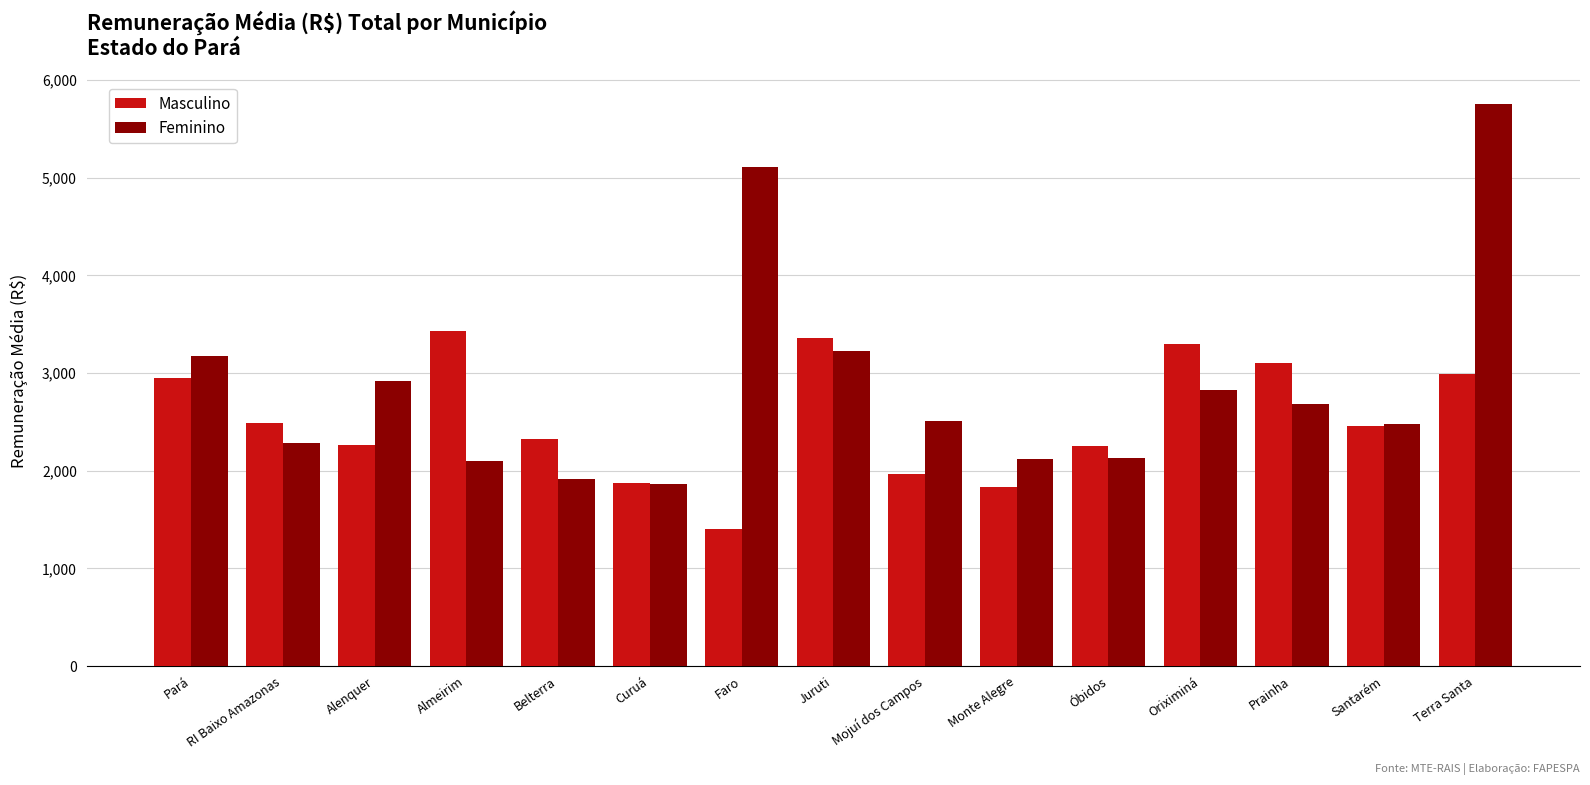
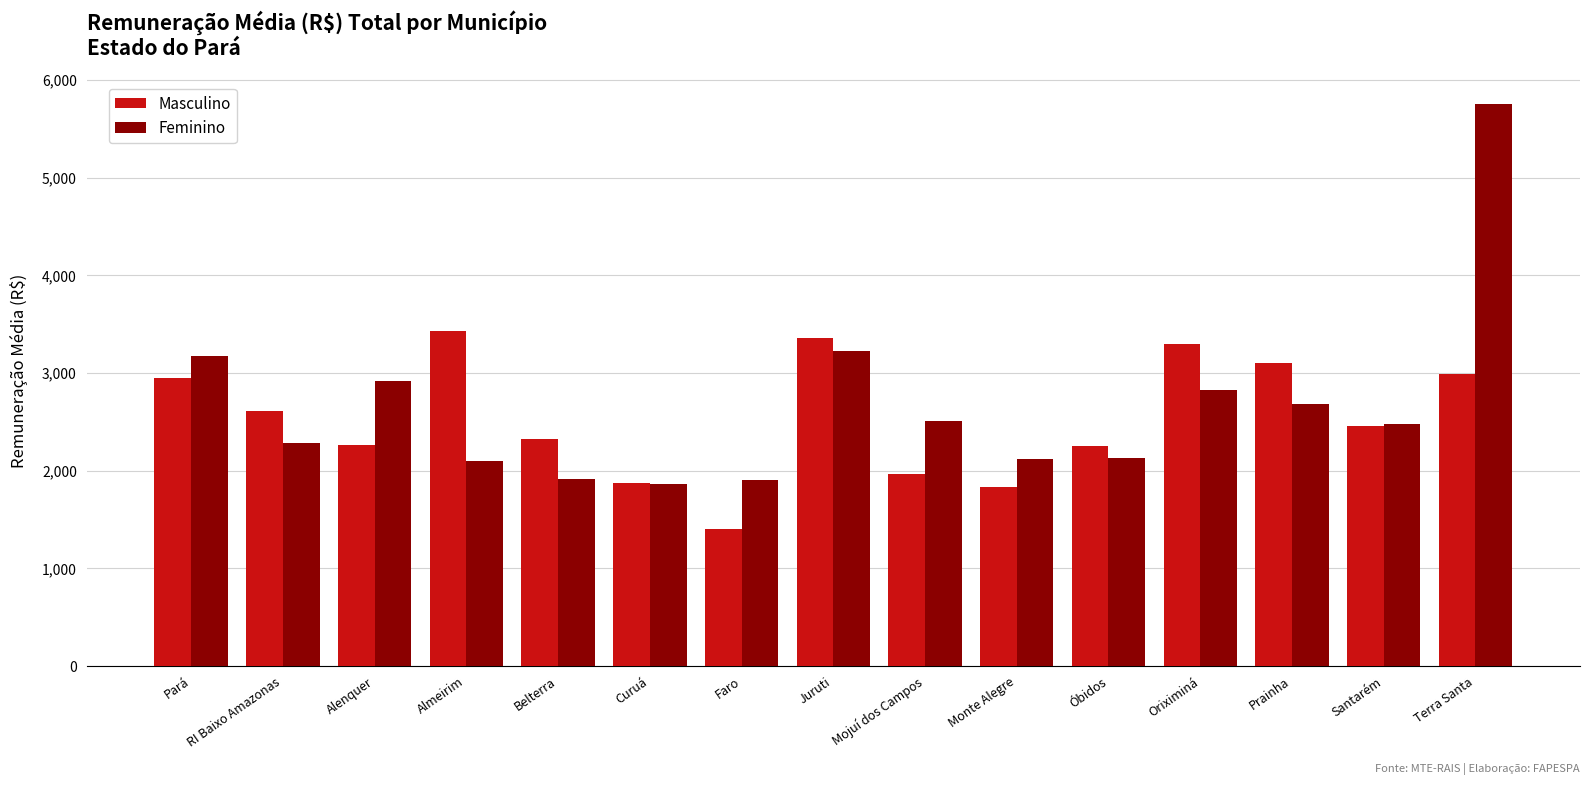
Masculino, RI Baixo Amazonas: 2,500 -> 2,600
Feminino, Faro: 5,100 -> 1,900
